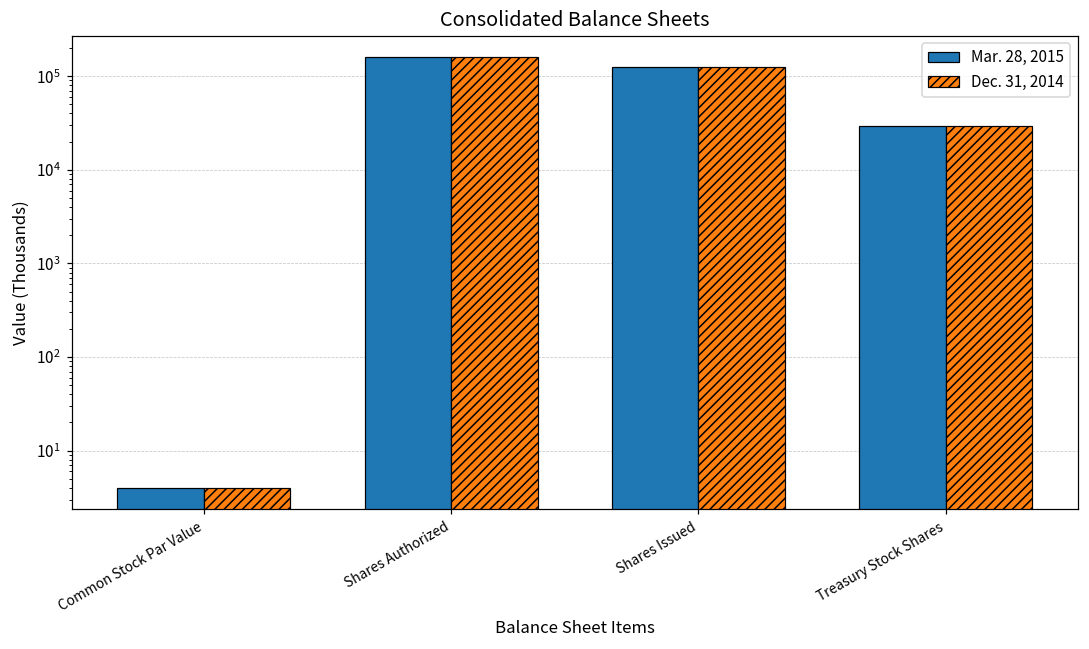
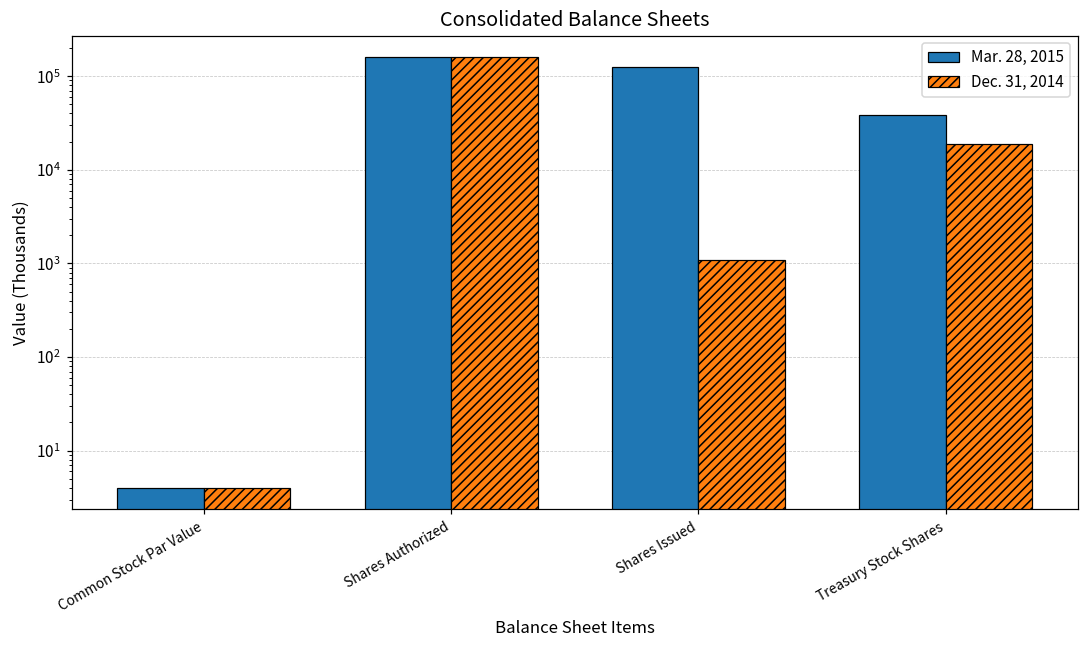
Dec. 31, 2014, Shares Issued: 130000 -> 1100
Mar. 28, 2015, Treasury Stock Shares: 30000 -> 40000
Dec. 31, 2014, Treasury Stock Shares: 30000 -> 19000
